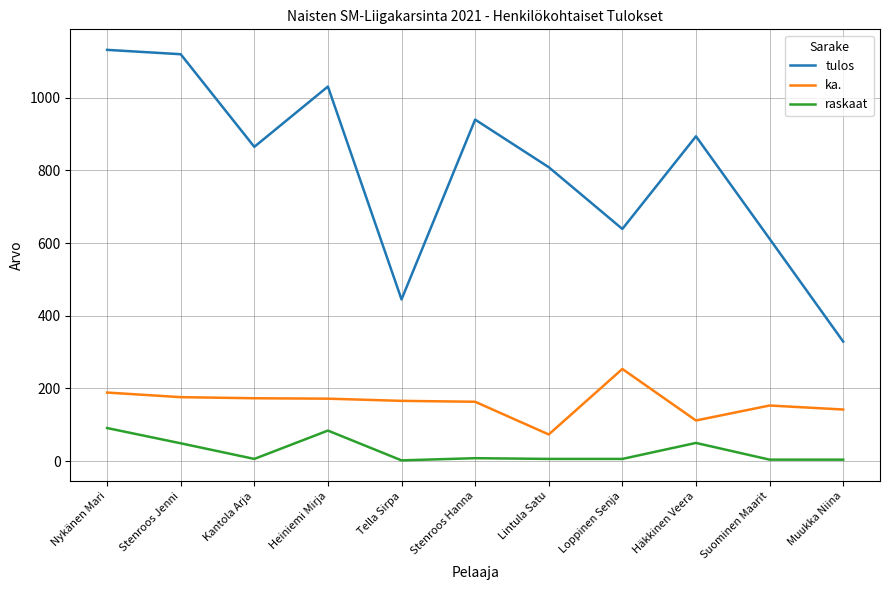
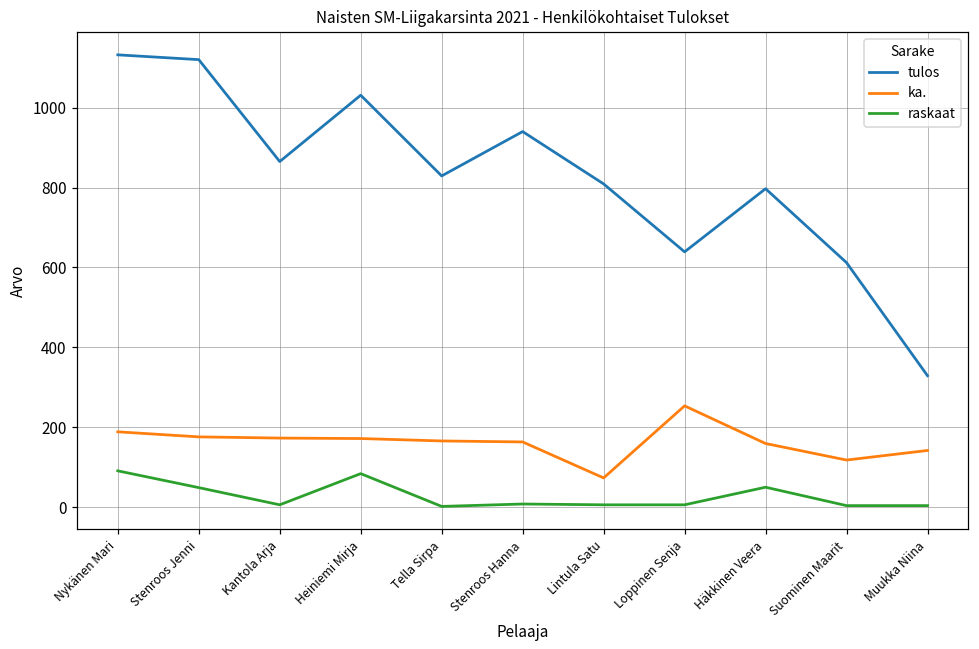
tulos, Tella Sirpa: 450 -> 830
tulos, Häkkinen Veera: 890 -> 800
ka., Häkkinen Veera: 110 -> 160
ka., Suominen Maarit: 150 -> 120
